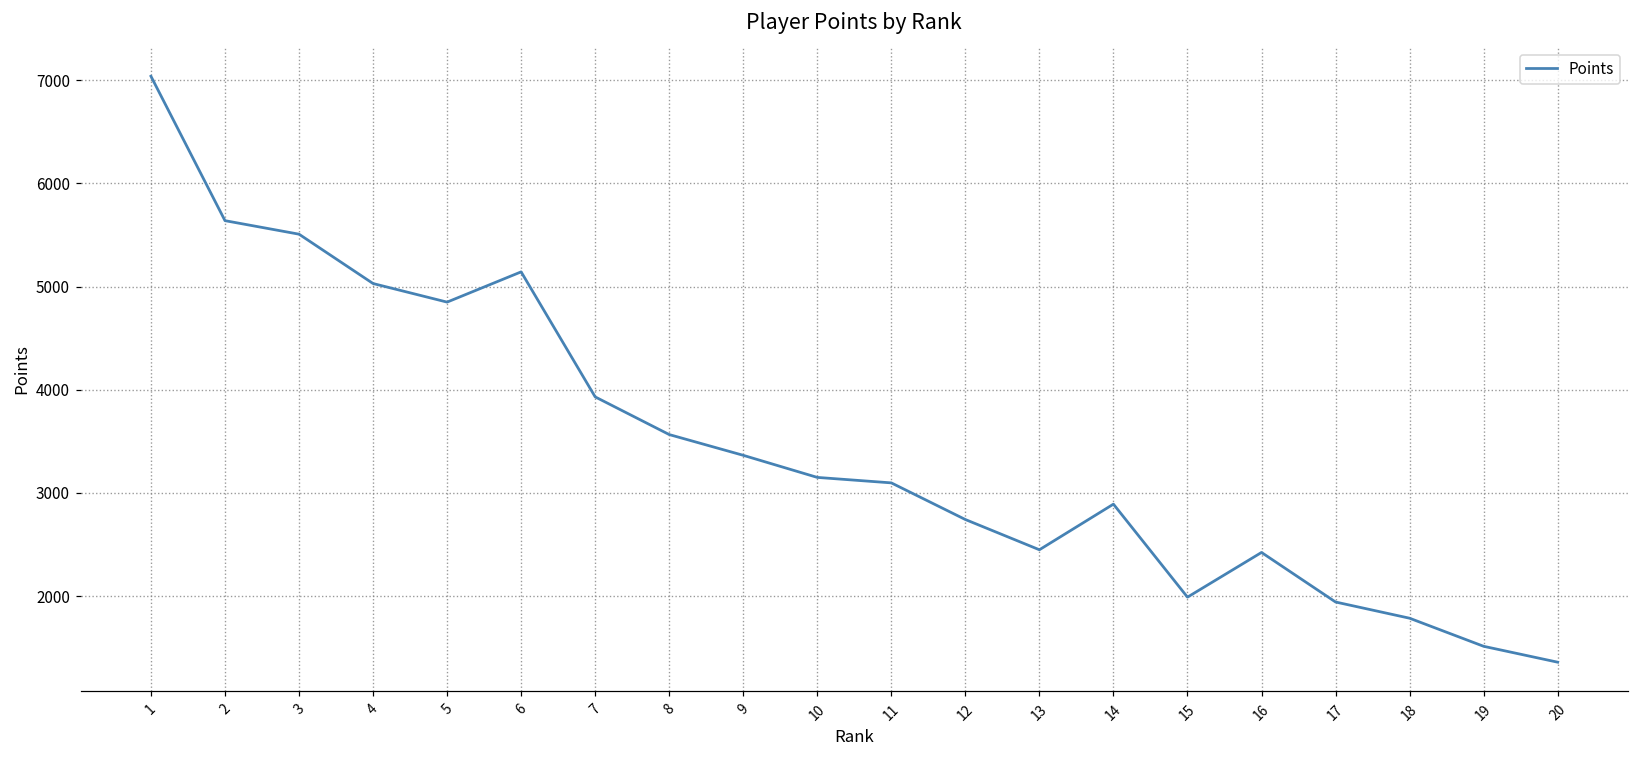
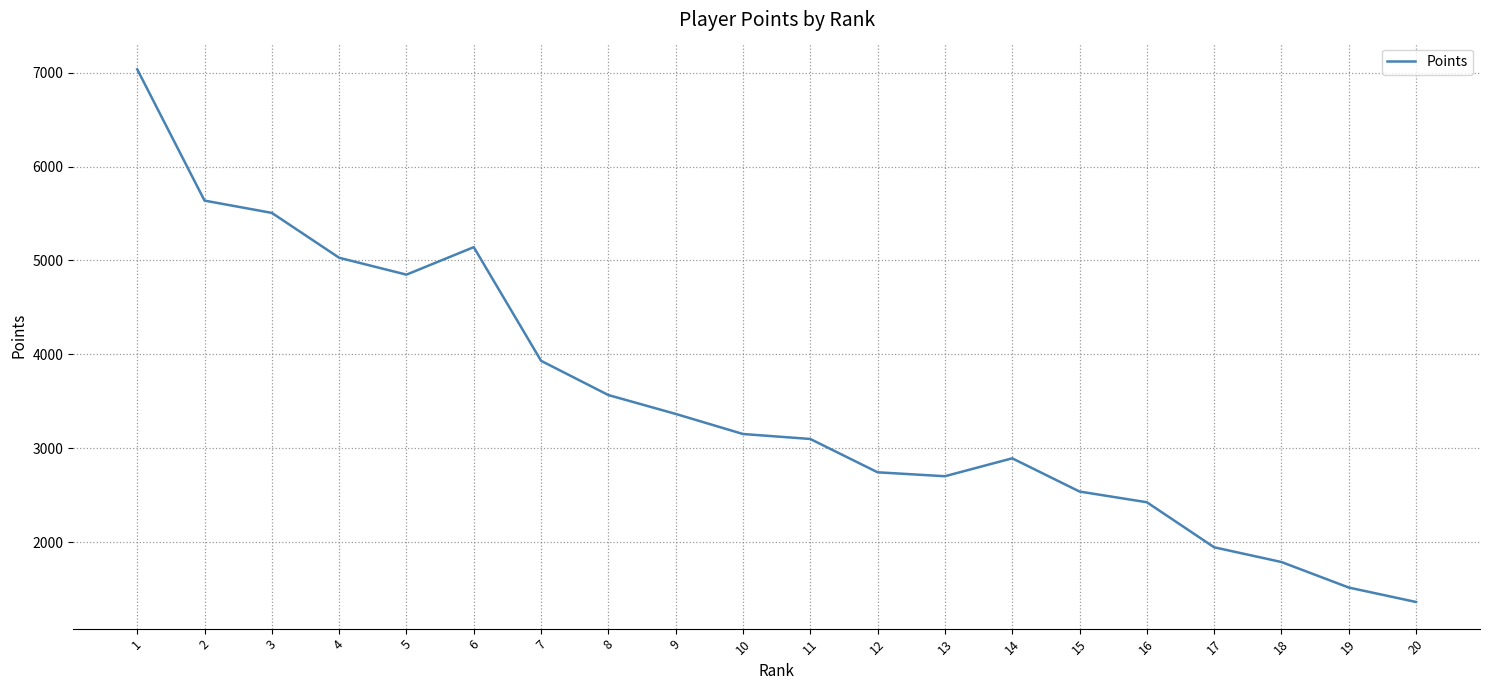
13: 2500 -> 2700
15: 2000 -> 2500
